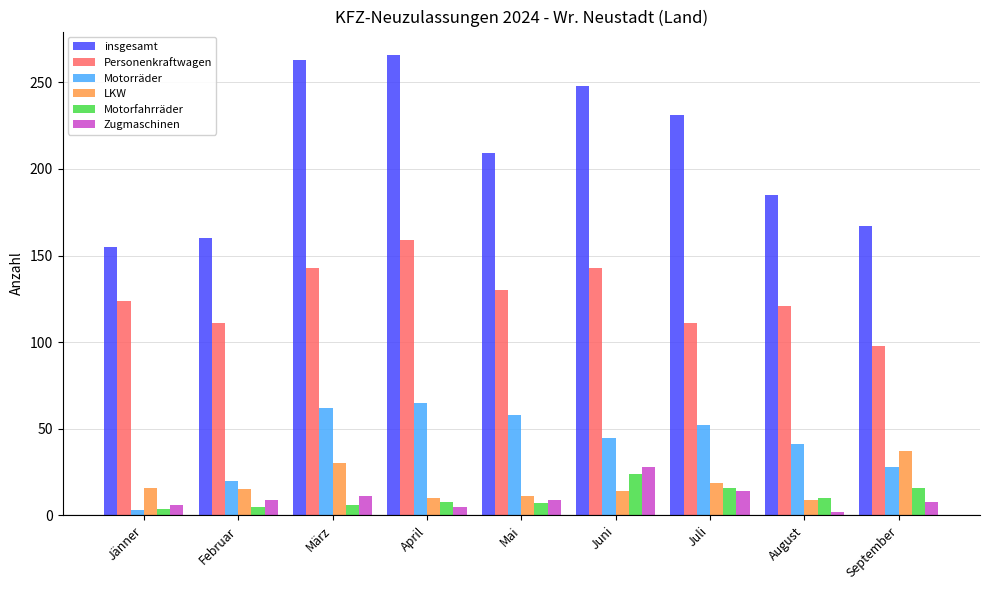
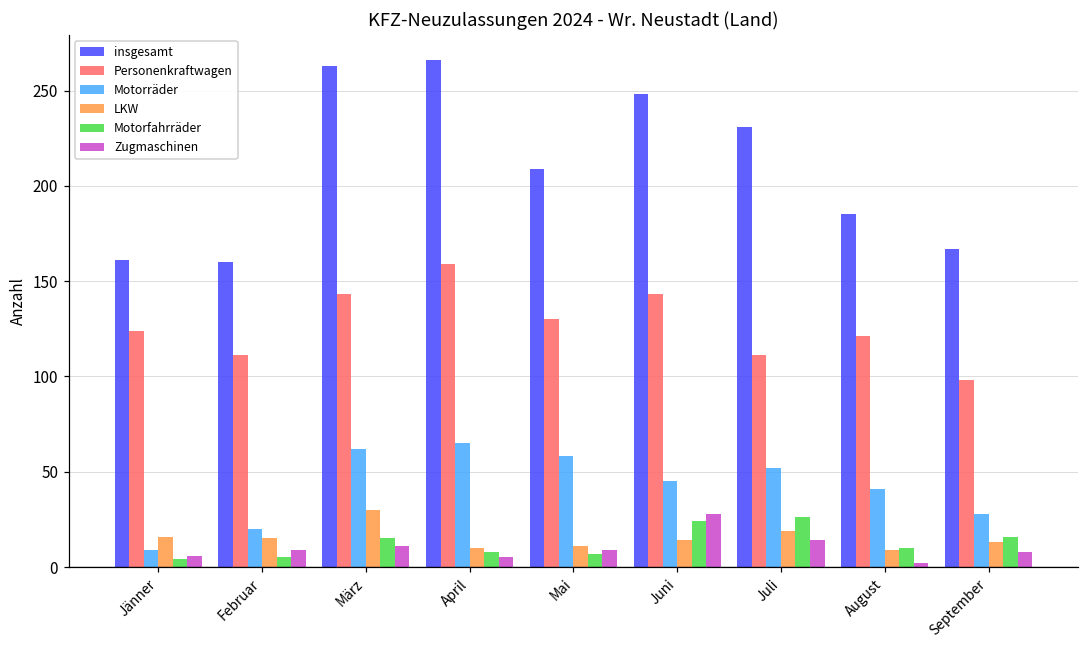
insgesamt, Jänner: 155 -> 161
Motorräder, Jänner: 3 -> 9
Motorfahrräder, März: 6 -> 15
Motorfahrräder, Juli: 16 -> 26
LKW, September: 37 -> 13
